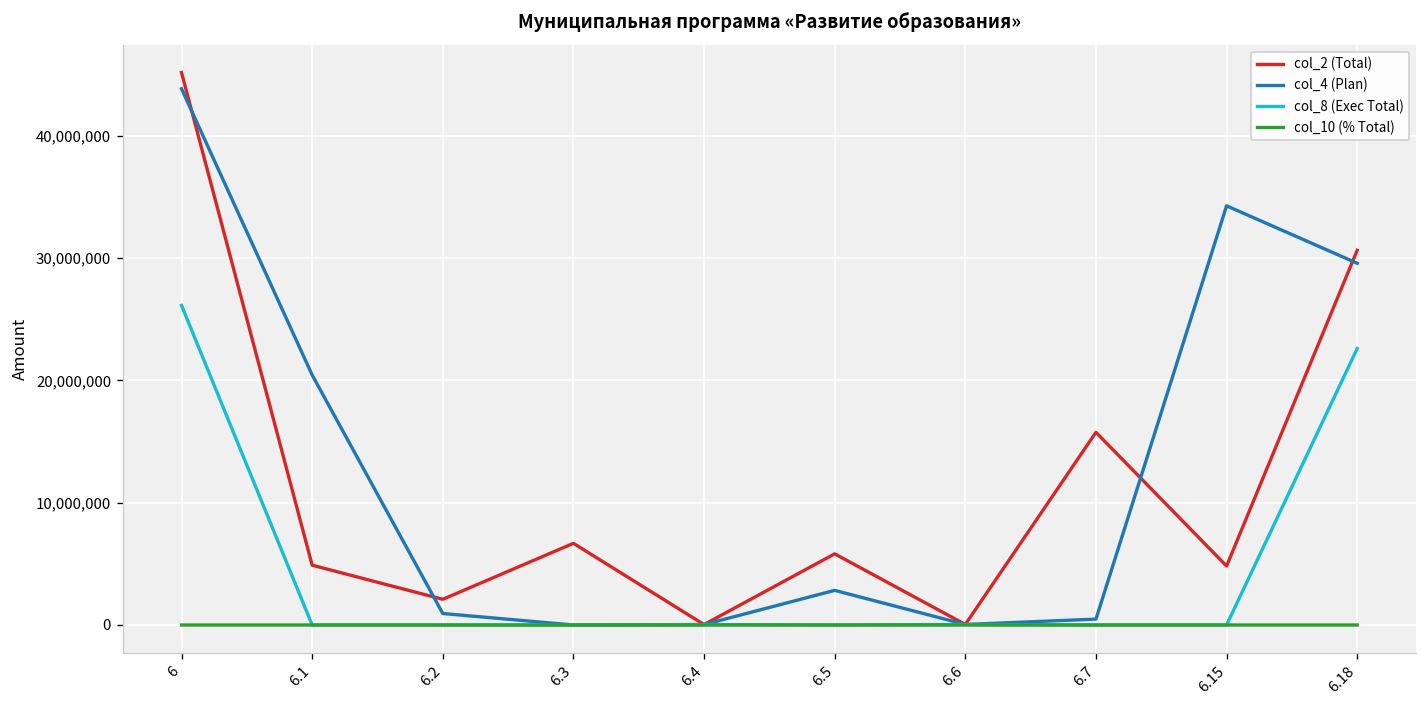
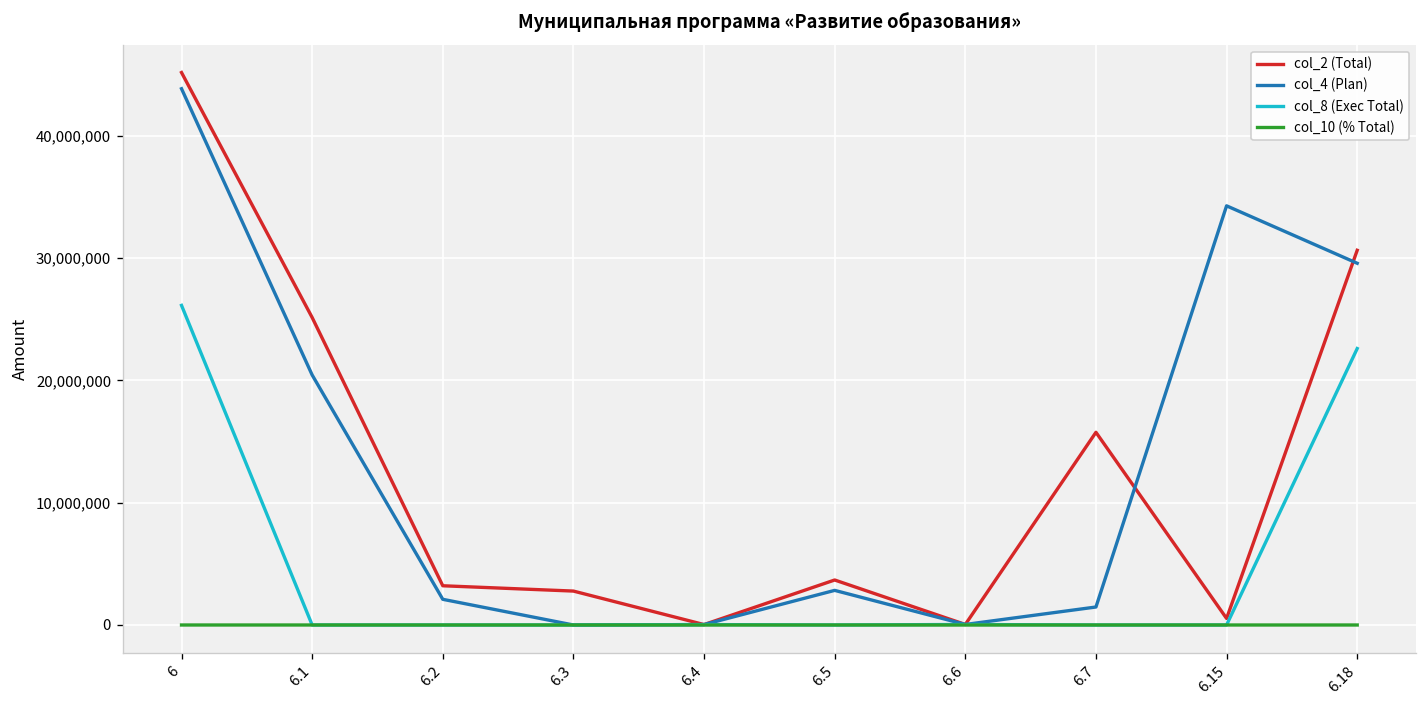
col_2 (Total), 6.1: 4,900,000 -> 25,100,000
col_2 (Total), 6.2: 2,100,000 -> 3,200,000
col_4 (Plan), 6.2: 900,000 -> 2,100,000
col_2 (Total), 6.3: 6,700,000 -> 2,800,000
col_2 (Total), 6.5: 5,800,000 -> 3,700,000
col_4 (Plan), 6.7: 500,000 -> 1,500,000
col_2 (Total), 6.15: 4,800,000 -> 500,000
